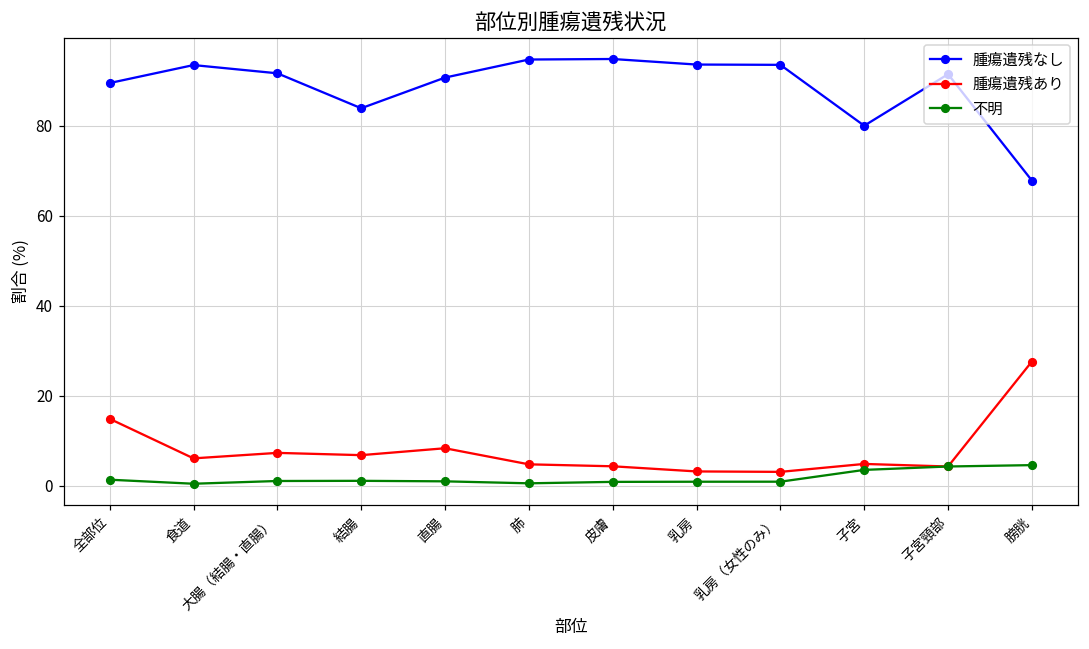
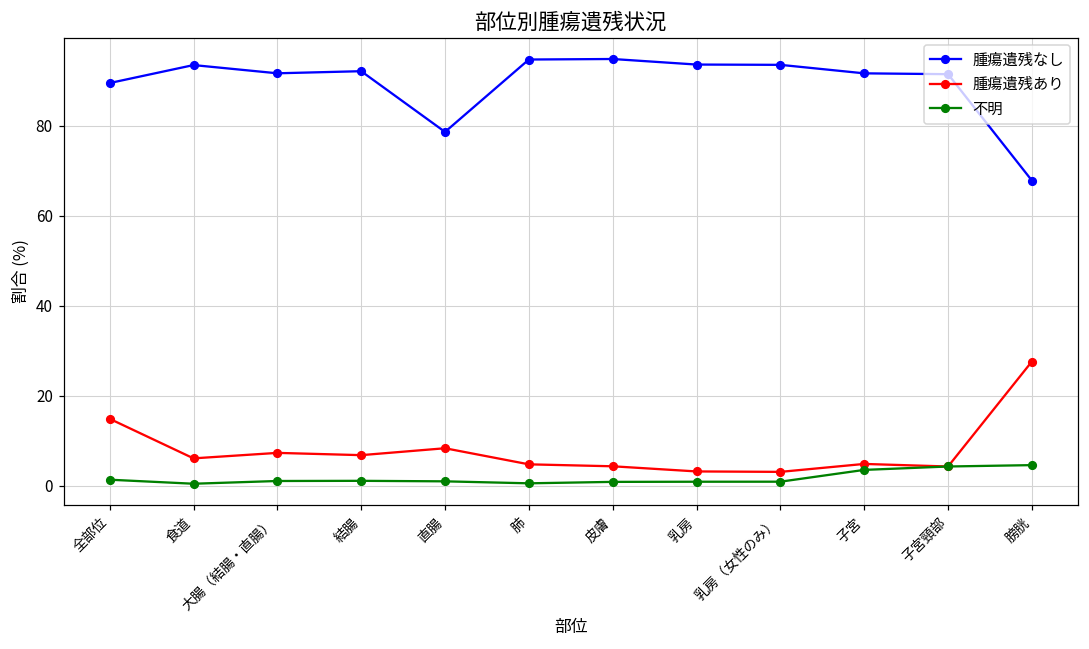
腫瘍遺残なし, 結腸: 84 -> 92
腫瘍遺残なし, 直腸: 91 -> 79
腫瘍遺残なし, 子宮: 80 -> 92
